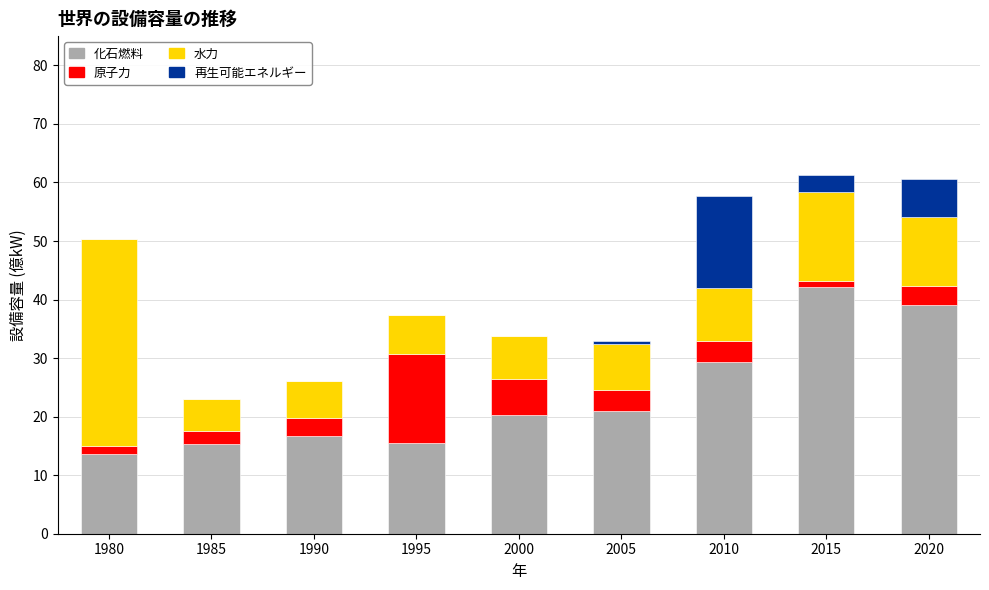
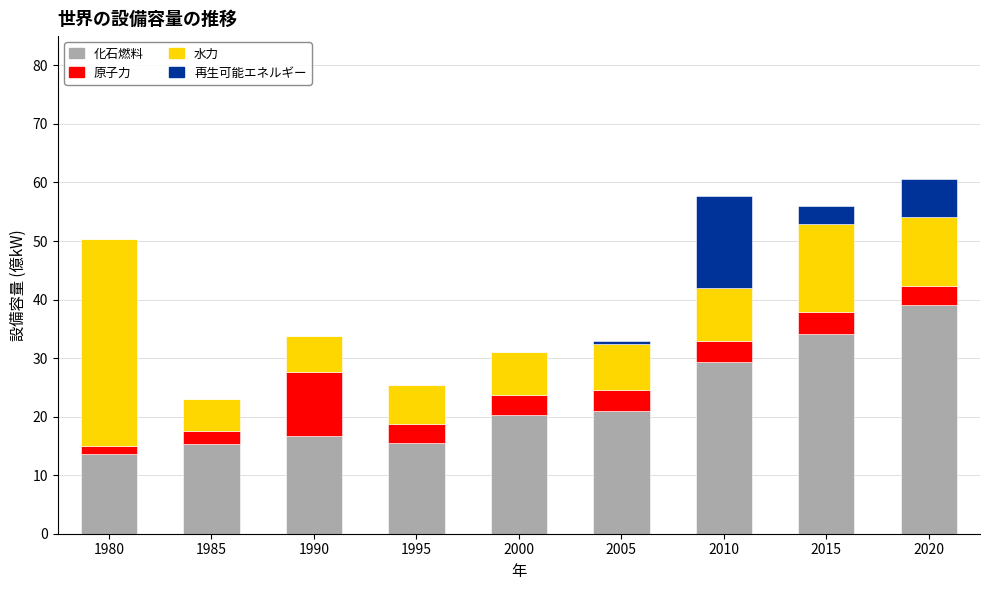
原子力, 1990: 3 -> 11
原子力, 1995: 15 -> 3
原子力, 2000: 6 -> 3
化石燃料, 2015: 42 -> 34
原子力, 2015: 1 -> 4
